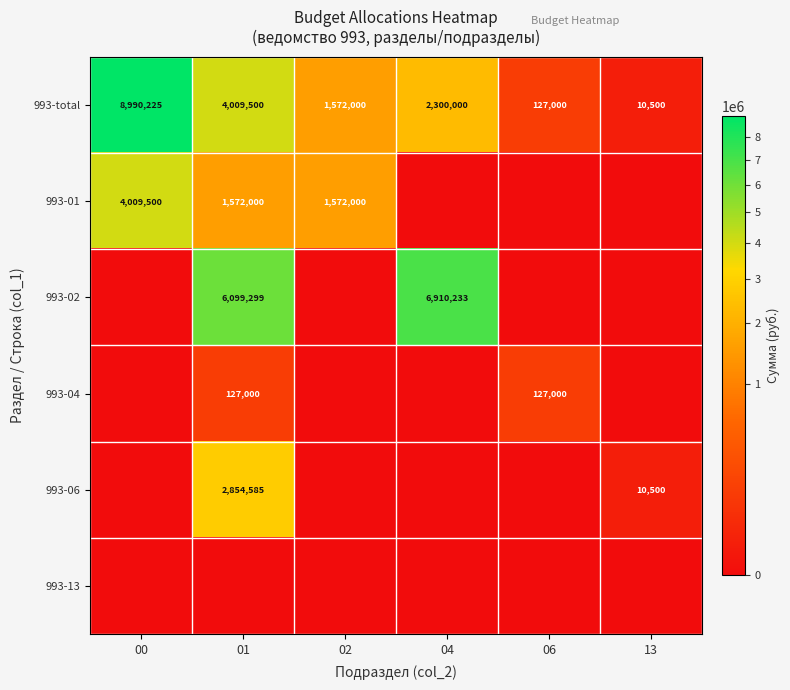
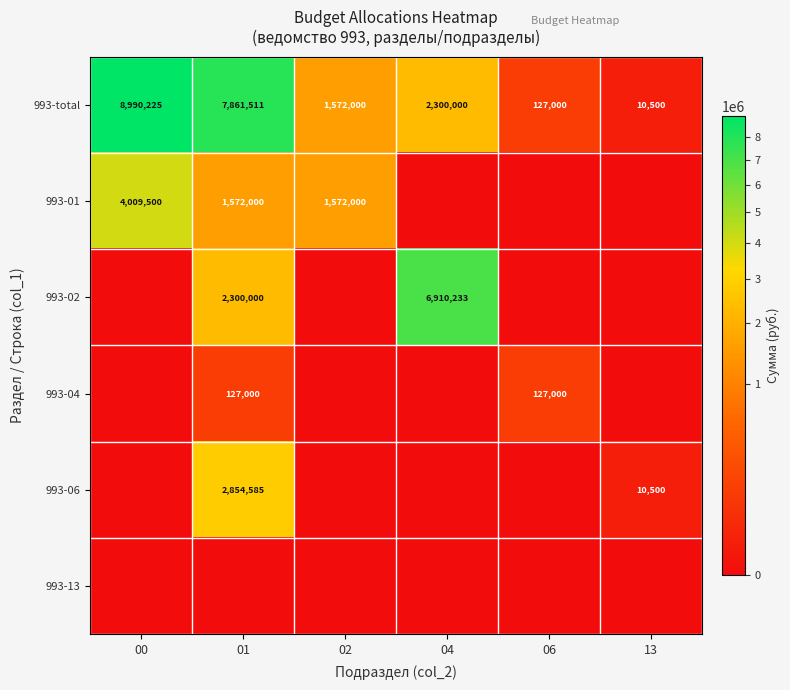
993-total, 01: 4,009,500 -> 7,861,511
993-02, 01: 6,099,299 -> 2,300,000
